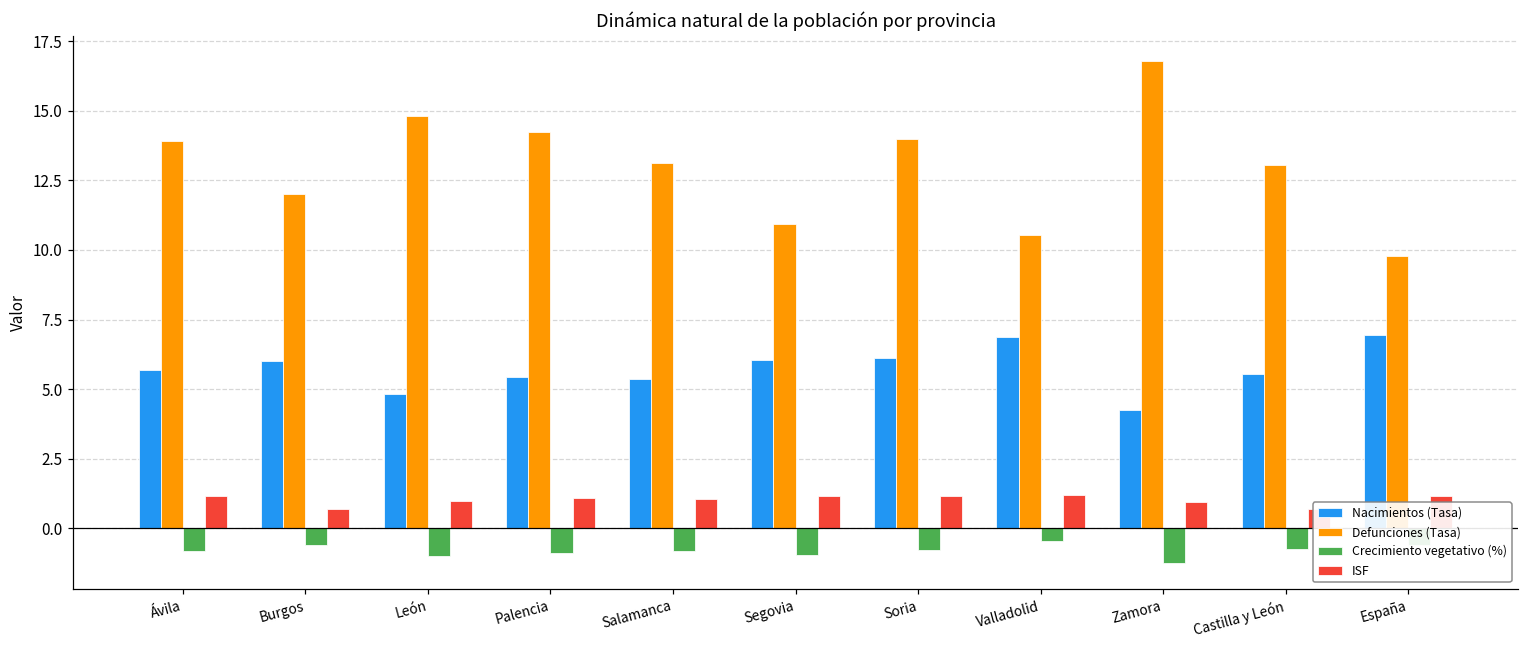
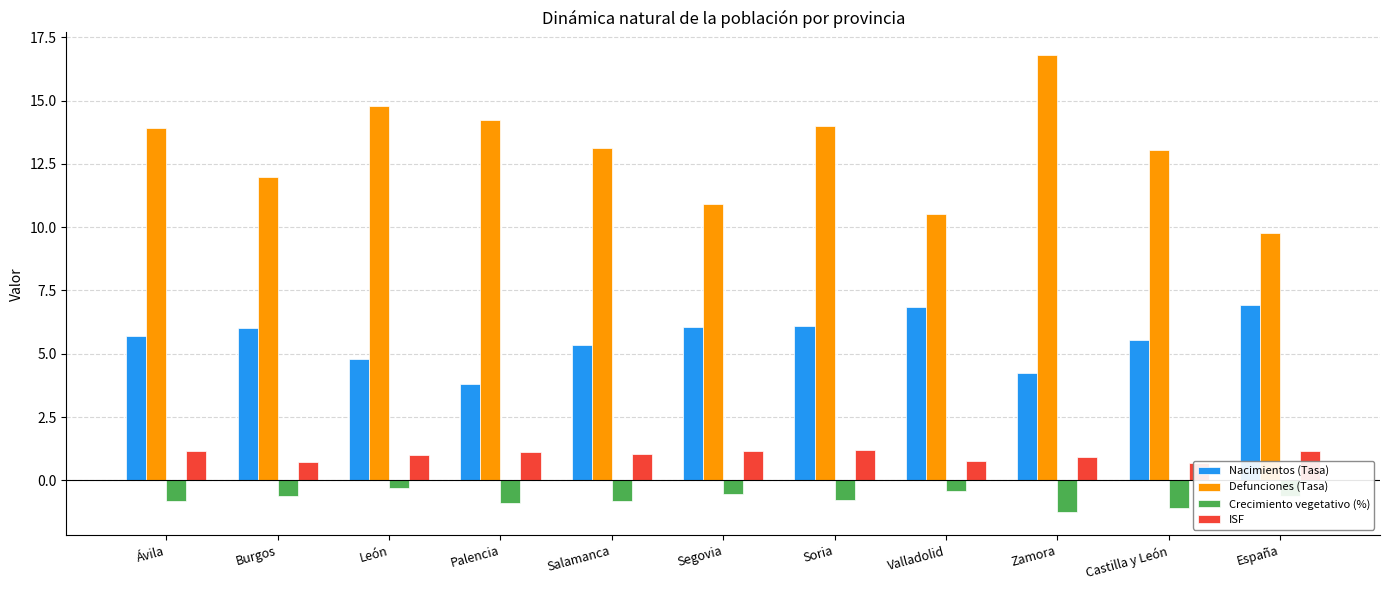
Crecimiento vegetativo (%), León: -1.0 -> -0.3
Nacimientos (Tasa), Palencia: 5.4 -> 3.8
Crecimiento vegetativo (%), Segovia: -1.0 -> -0.5
ISF, Valladolid: 1.2 -> 0.8
Crecimiento vegetativo (%), Castilla y León: -0.8 -> -1.1
